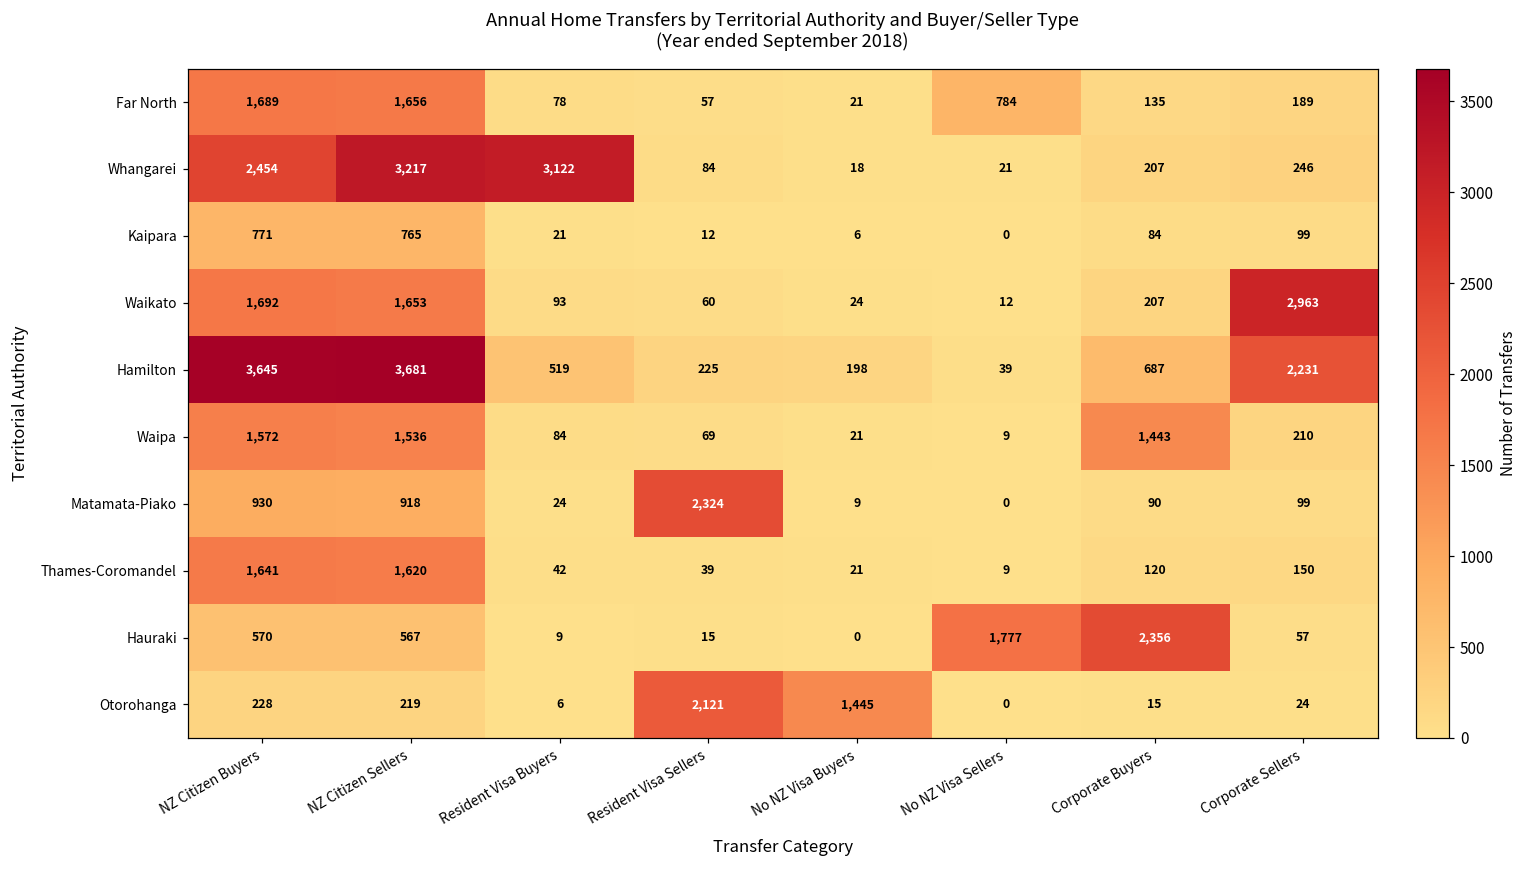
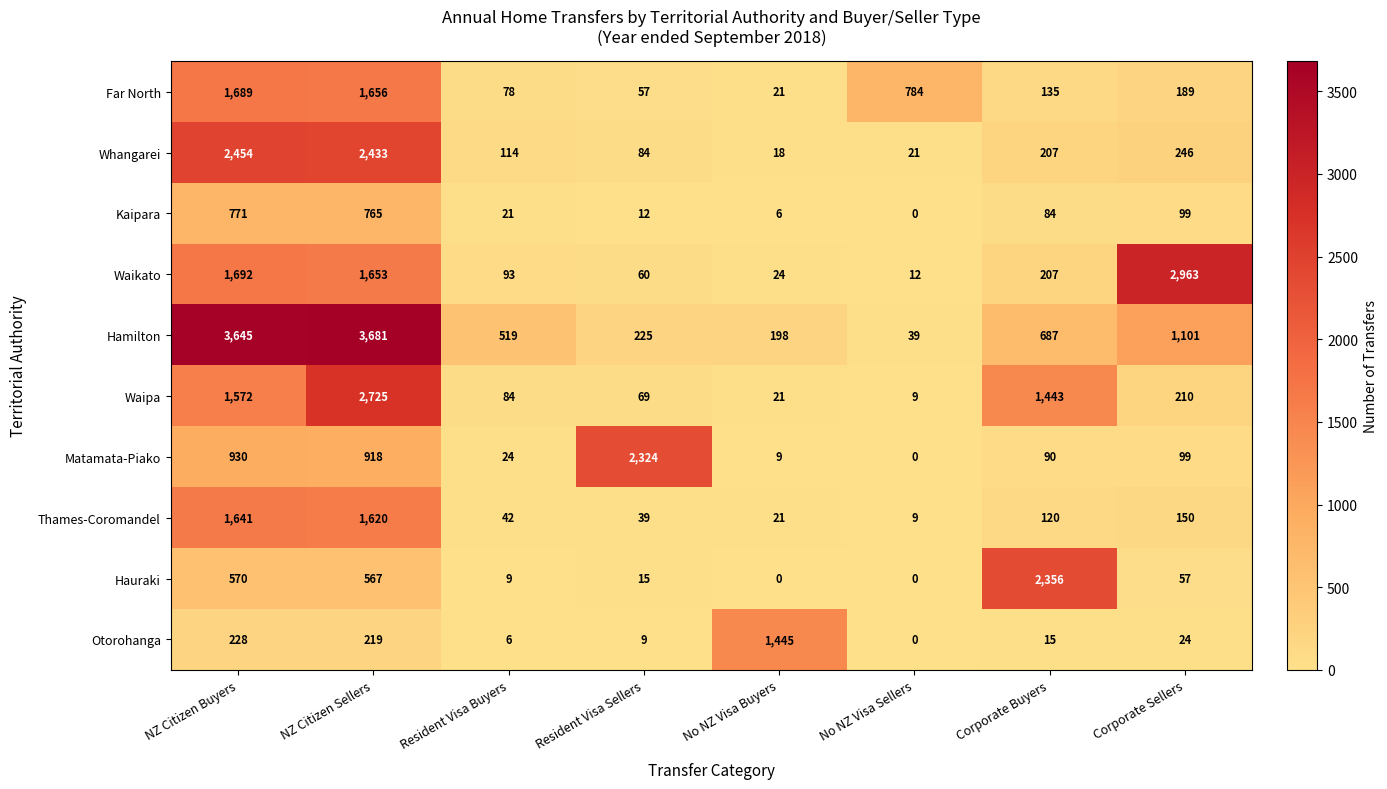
Whangarei, NZ Citizen Sellers: 3,217 -> 2,433
Whangarei, Resident Visa Buyers: 3,122 -> 114
Hamilton, Corporate Sellers: 2,231 -> 1,101
Waipa, NZ Citizen Sellers: 1,536 -> 2,725
Hauraki, No NZ Visa Sellers: 1,777 -> 0
Otorohanga, Resident Visa Sellers: 2,121 -> 9
